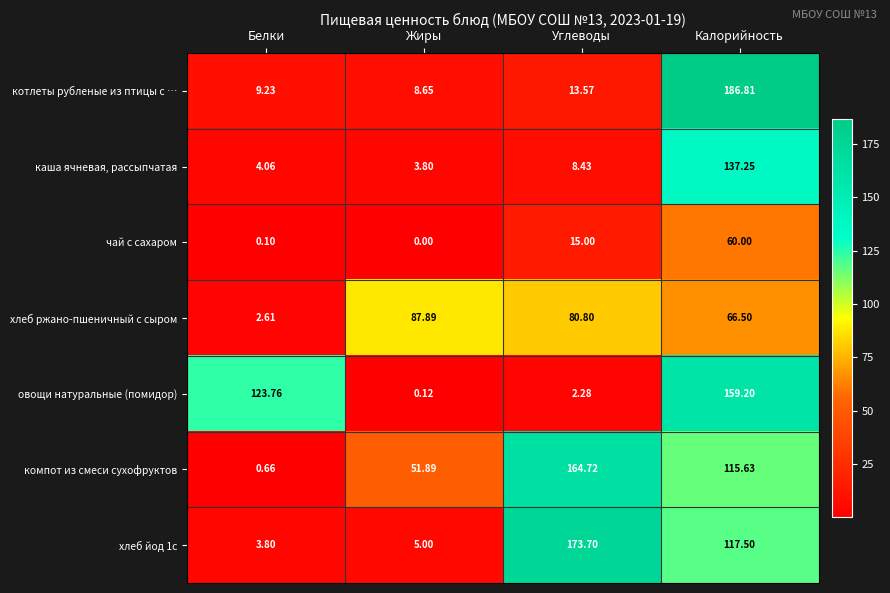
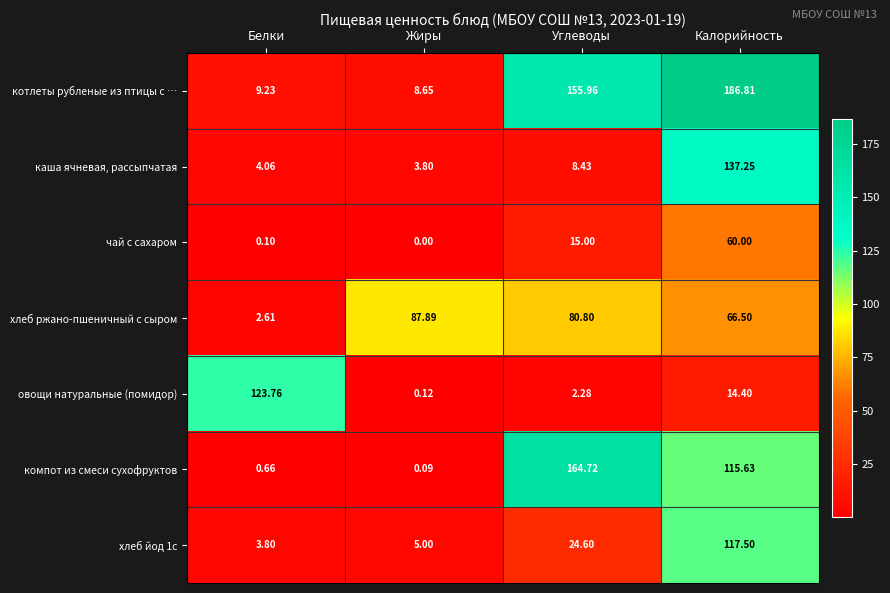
котлеты рубленые из птицы с …, Углеводы: 13.57 -> 155.96
овощи натуральные (помидор), Калорийность: 159.20 -> 14.40
компот из смеси сухофруктов, Жиры: 51.89 -> 0.09
хлеб йод 1с, Углеводы: 173.70 -> 24.60
